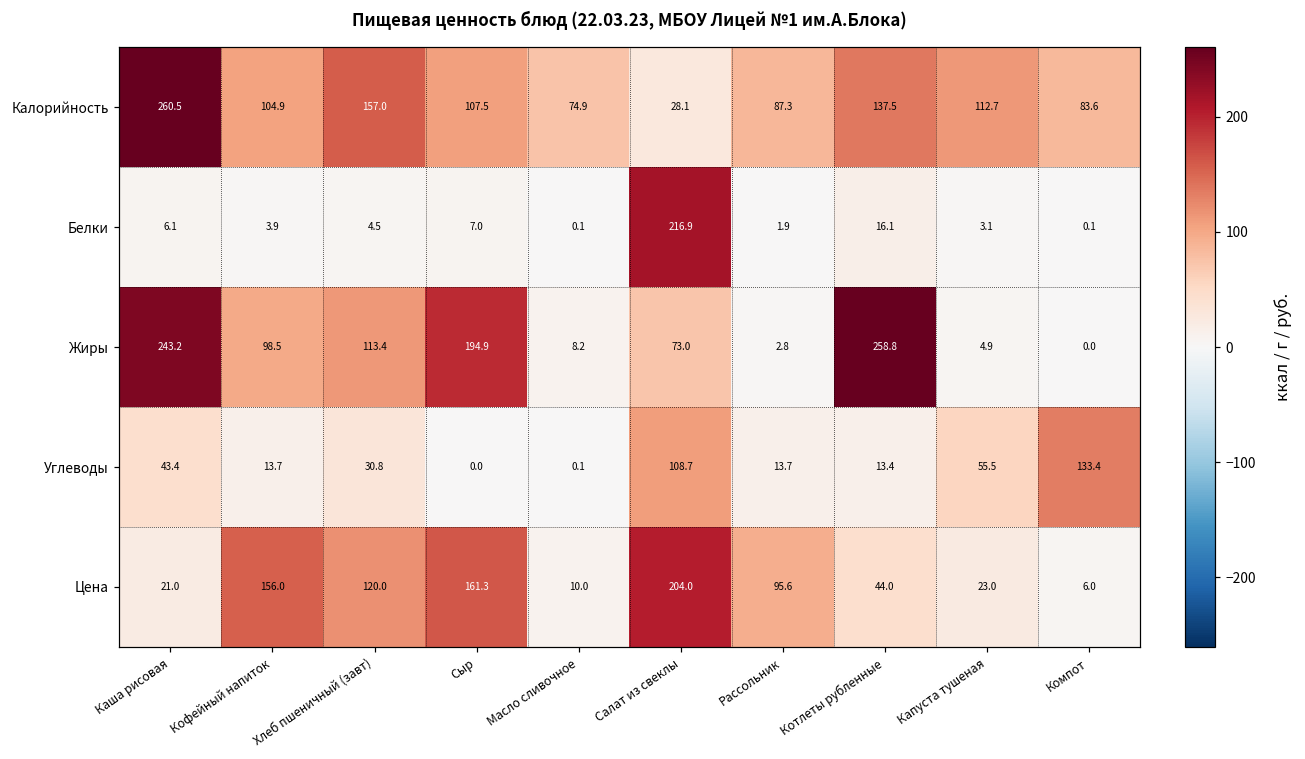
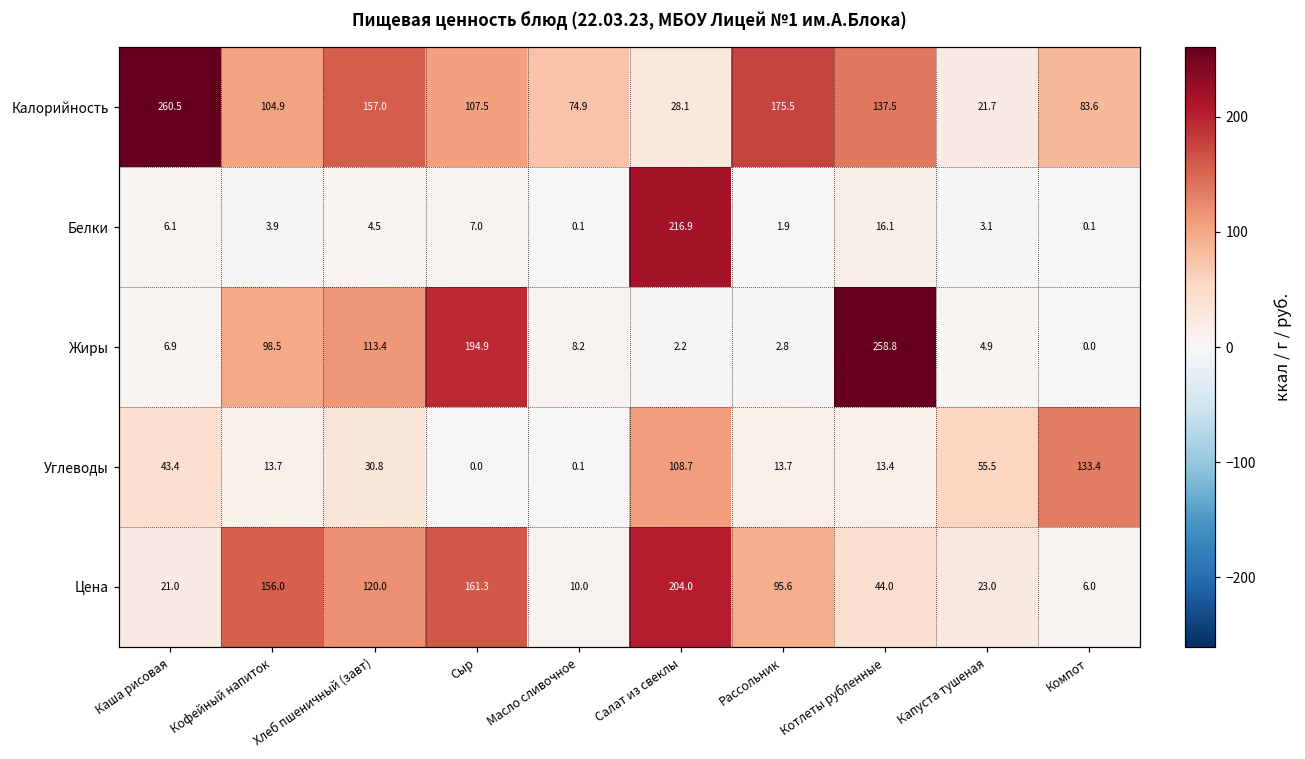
Калорийность, Рассольник: 87.3 -> 175.5
Калорийность, Капуста тушеная: 112.7 -> 21.7
Жиры, Каша рисовая: 243.2 -> 6.9
Жиры, Салат из свеклы: 73.0 -> 2.2
